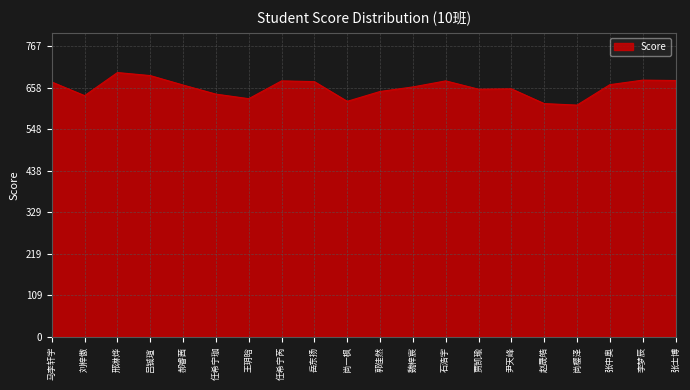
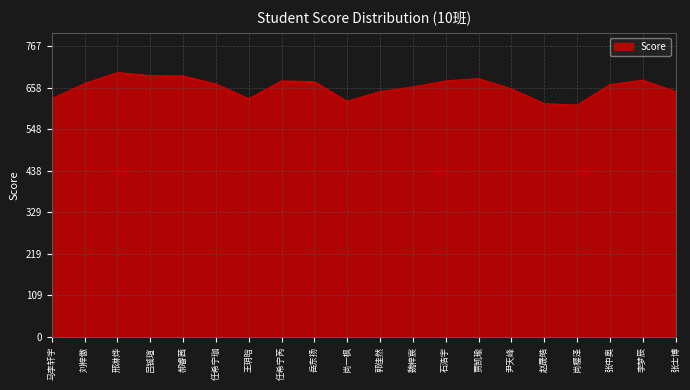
马李轩宇: 670 -> 630
刘梓傲: 640 -> 670
郝睿茜: 670 -> 690
任希宁珈: 640 -> 670
贾凯瑜: 650 -> 680
张士博: 680 -> 650
